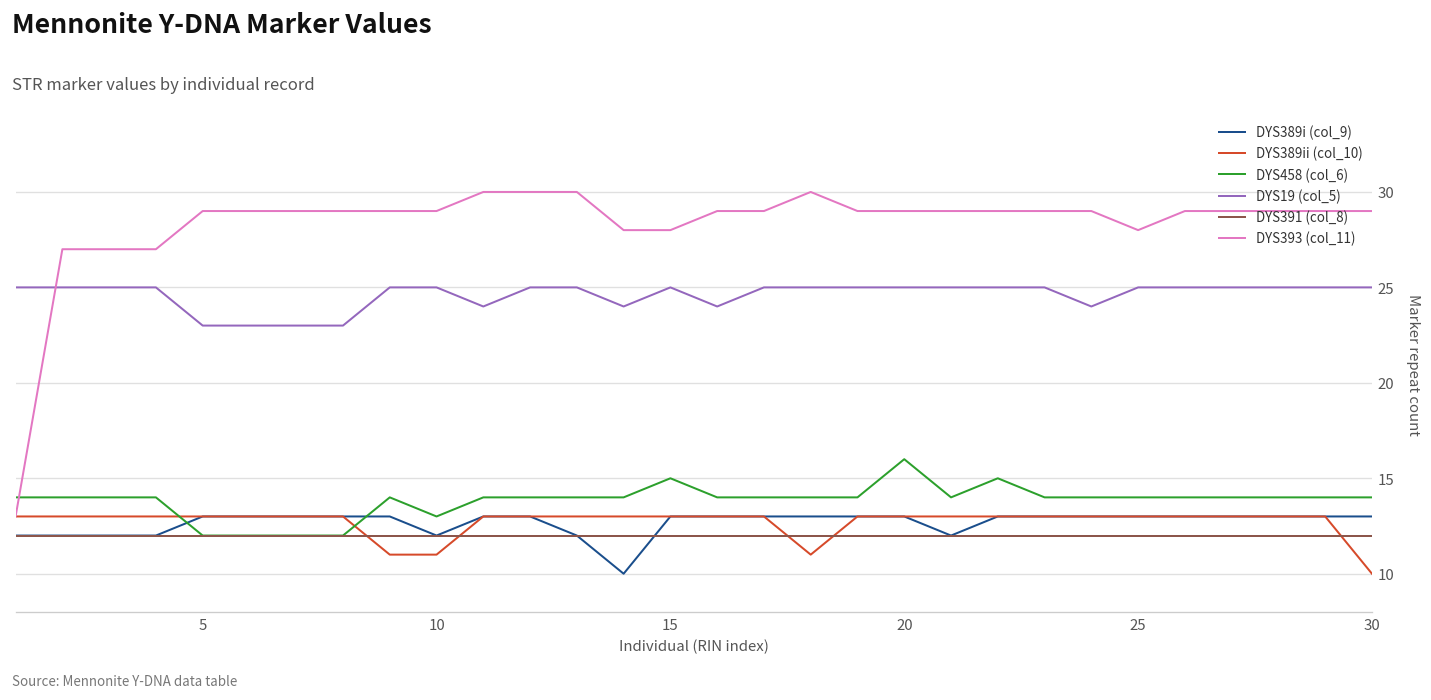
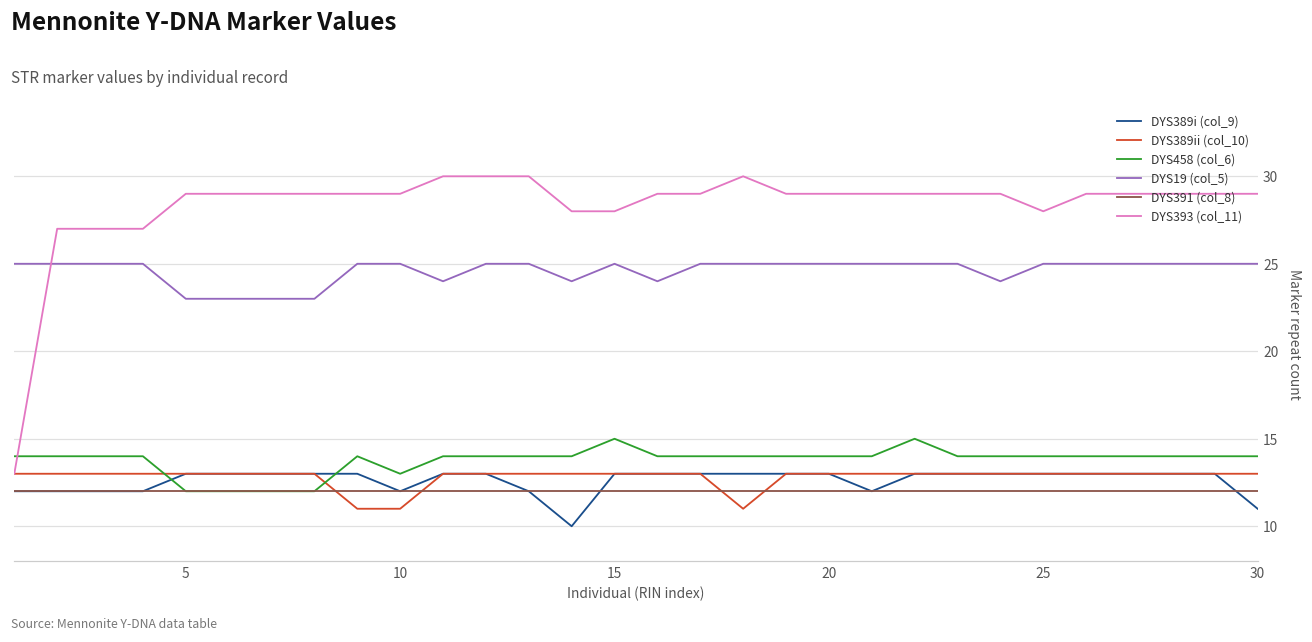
DYS458 (col_6), 20: 16 -> 14
DYS389i (col_9), 30: 13 -> 11
DYS389ii (col_10), 30: 10 -> 13
